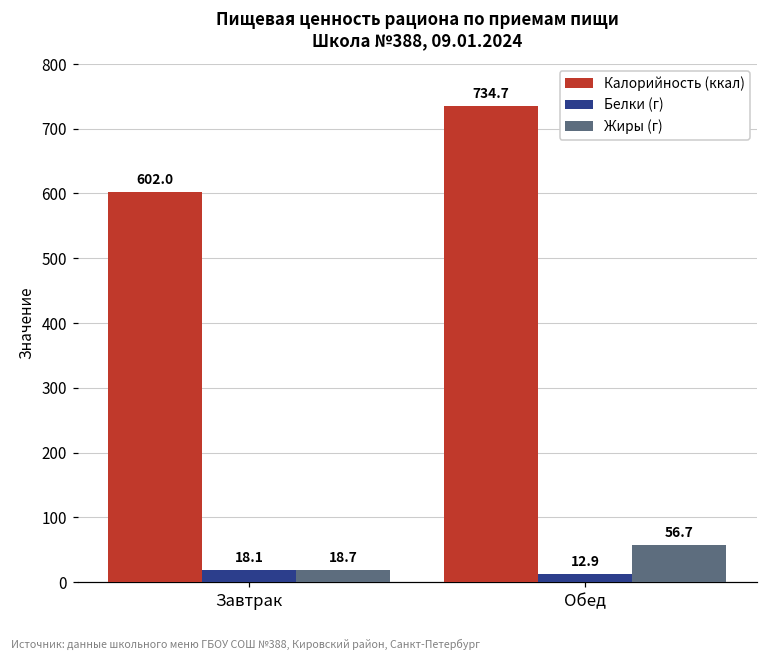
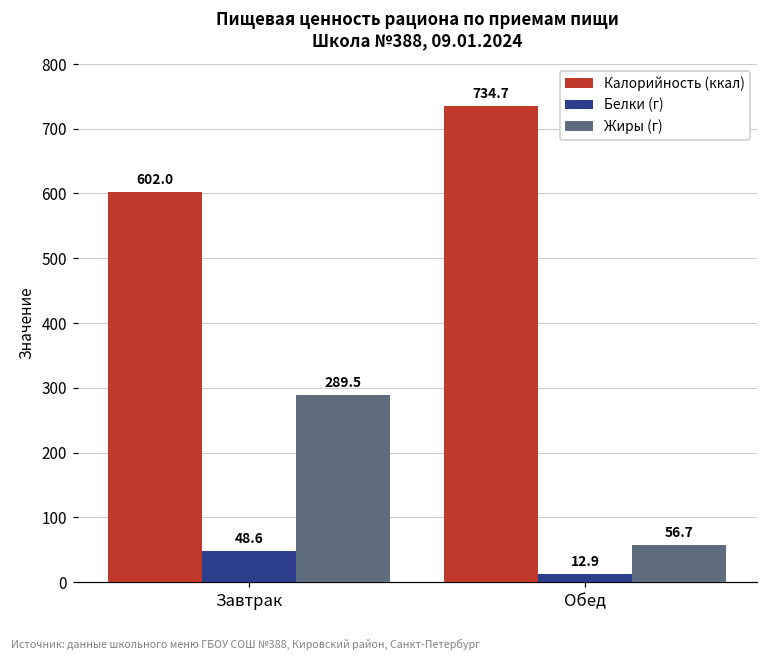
Белки (г), Завтрак: 18.1 -> 48.6
Жиры (г), Завтрак: 18.7 -> 289.5
